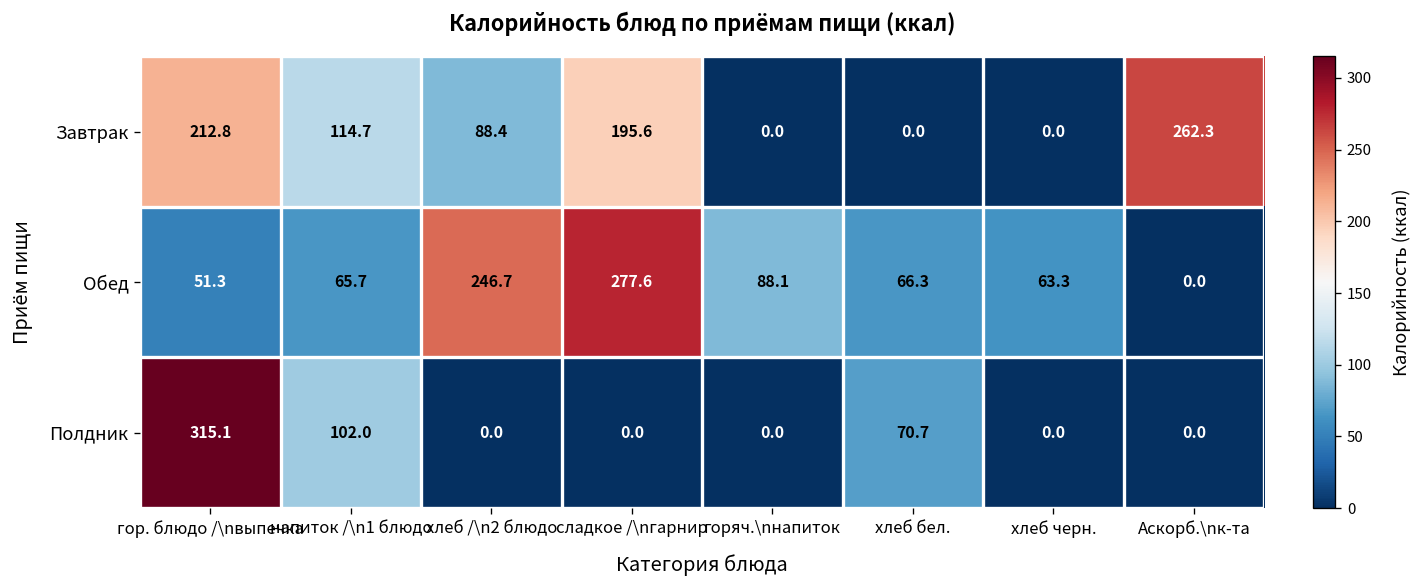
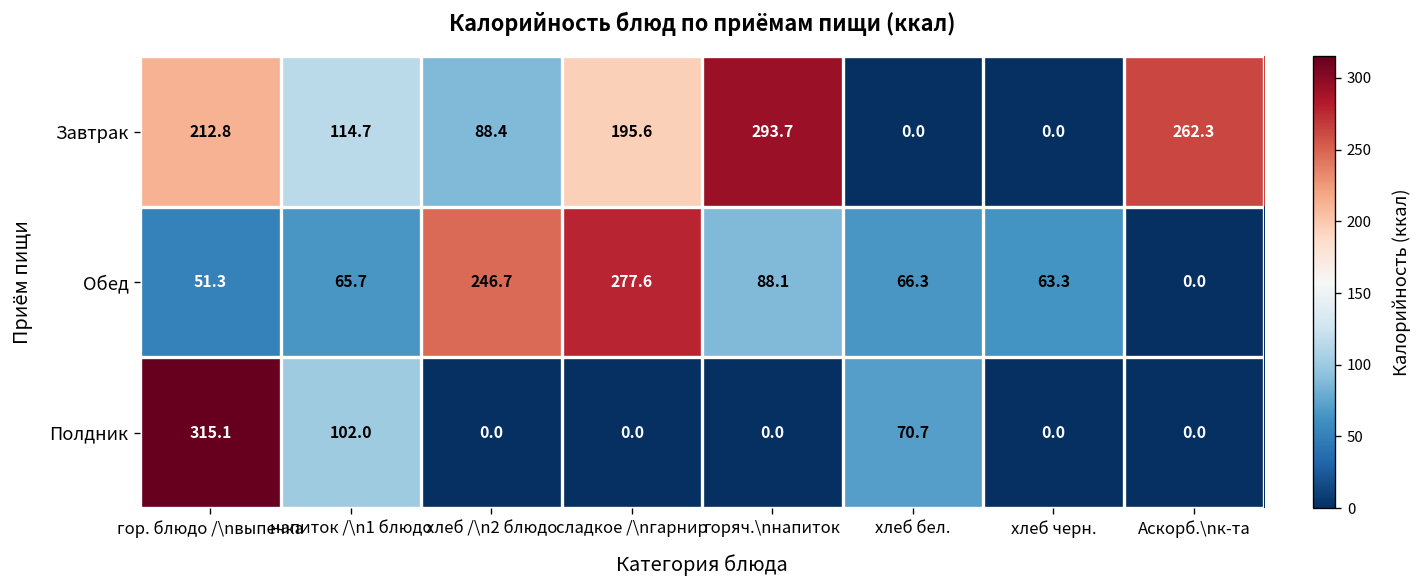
Завтрак, горяч.\nнапиток: 0.0 -> 293.7
